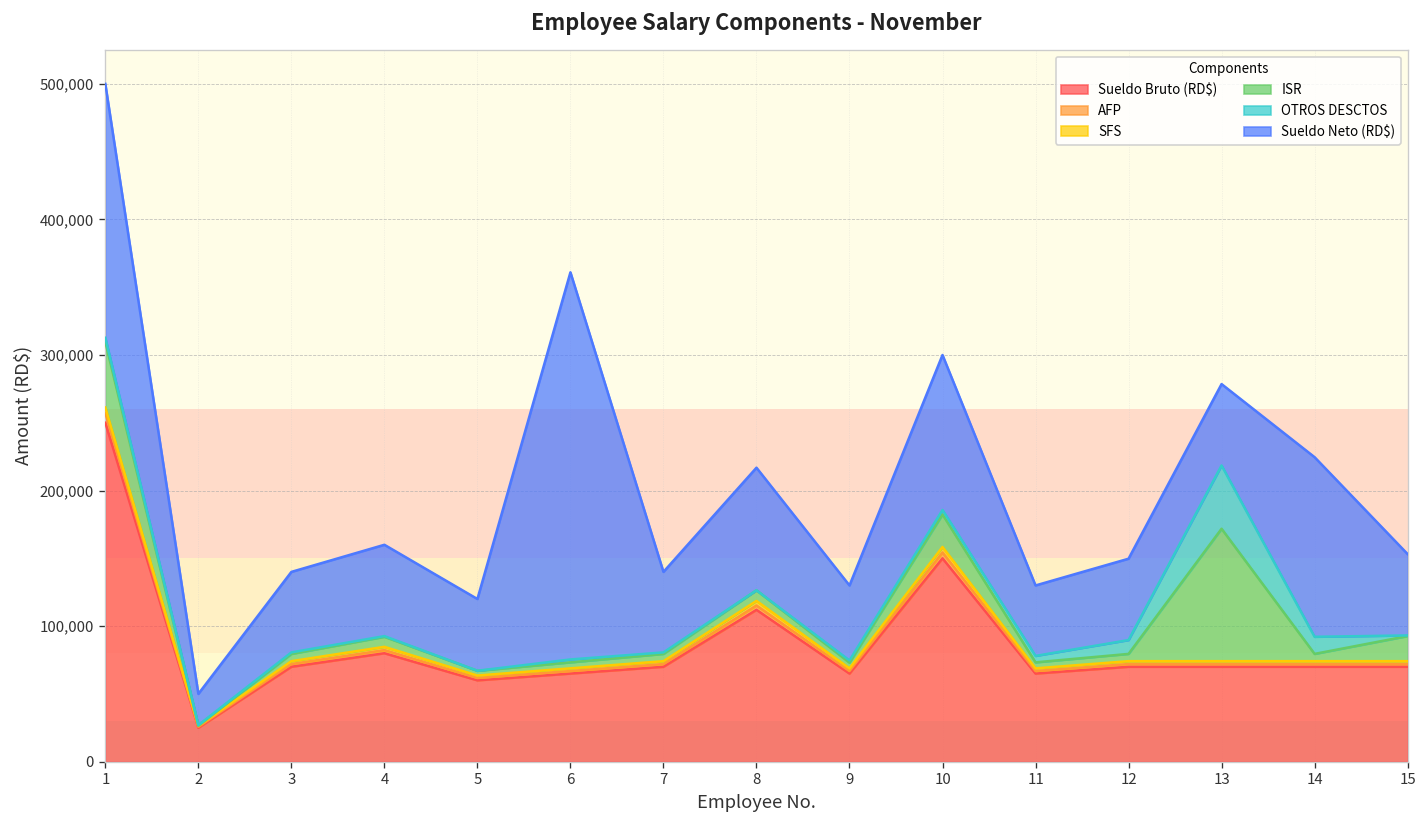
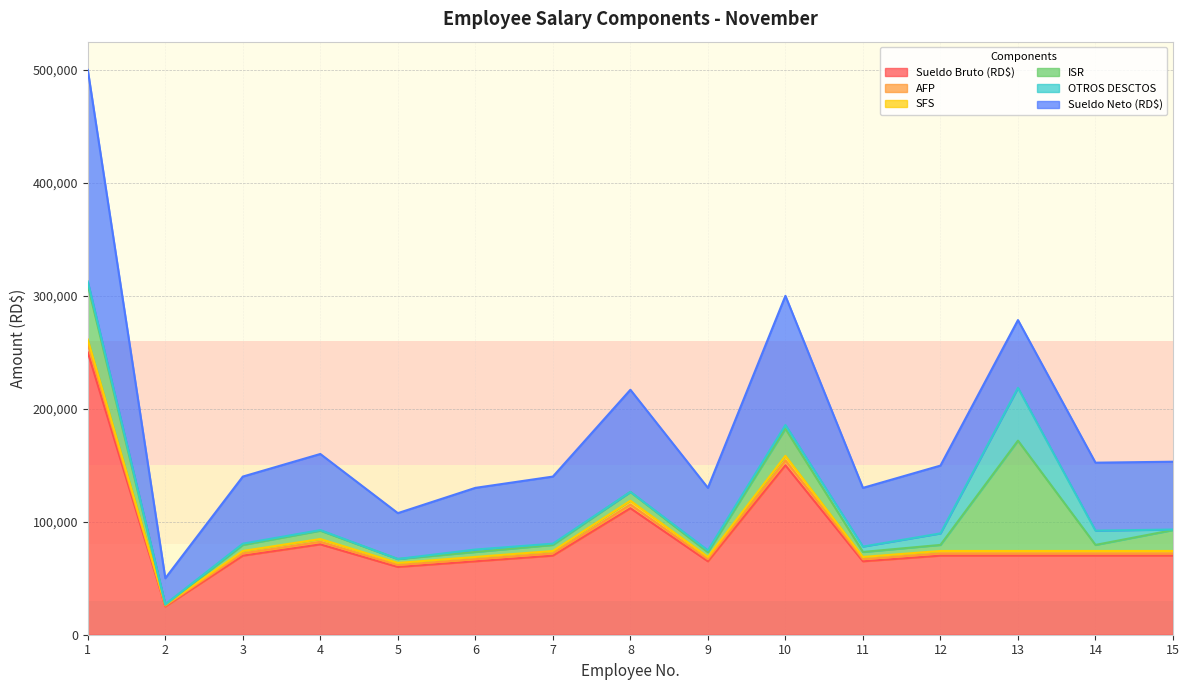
Sueldo Neto (RD$), 5: 53,000 -> 41,000
Sueldo Neto (RD$), 6: 286,000 -> 55,000
Sueldo Neto (RD$), 14: 132,000 -> 60,000
